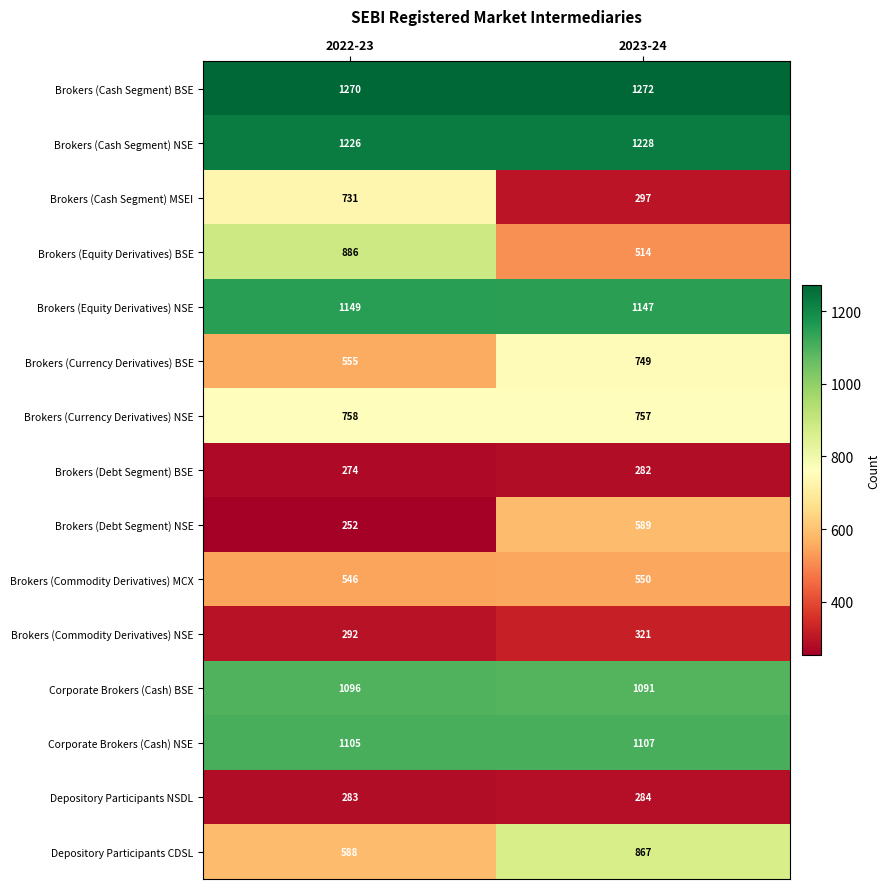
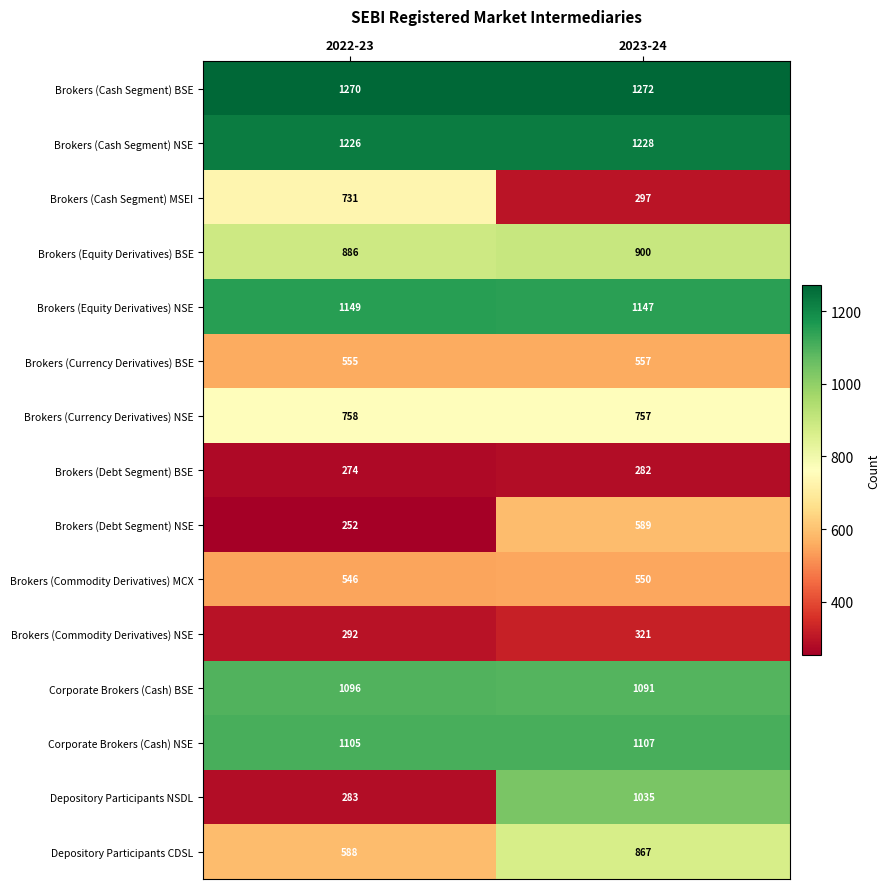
Brokers (Equity Derivatives) BSE, 2023-24: 514 -> 900
Brokers (Currency Derivatives) BSE, 2023-24: 749 -> 557
Depository Participants NSDL, 2023-24: 284 -> 1035
